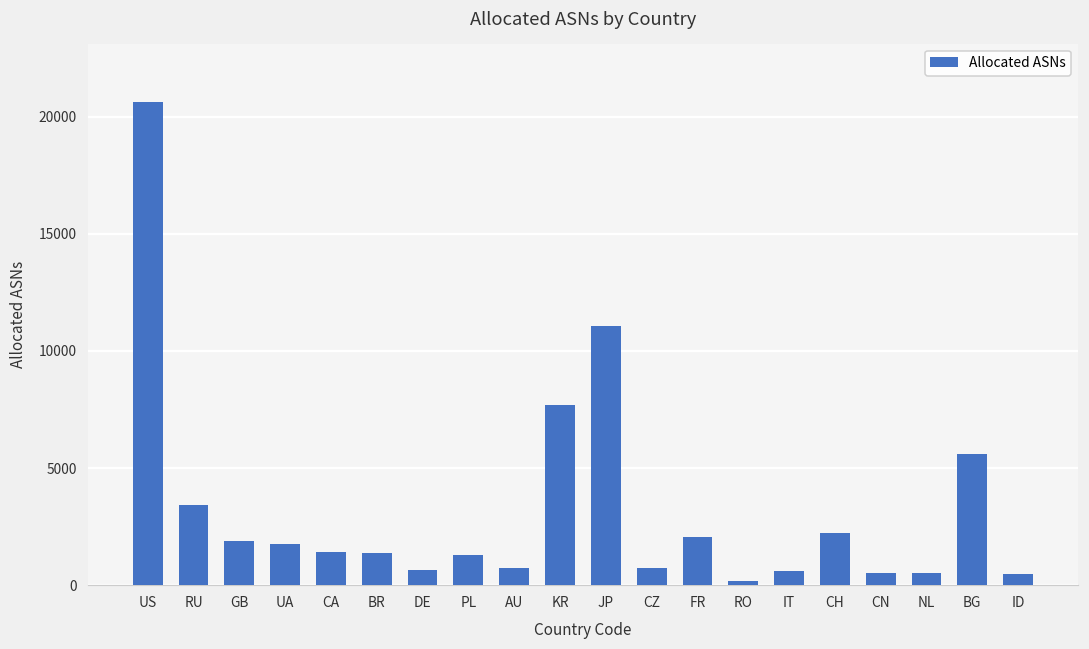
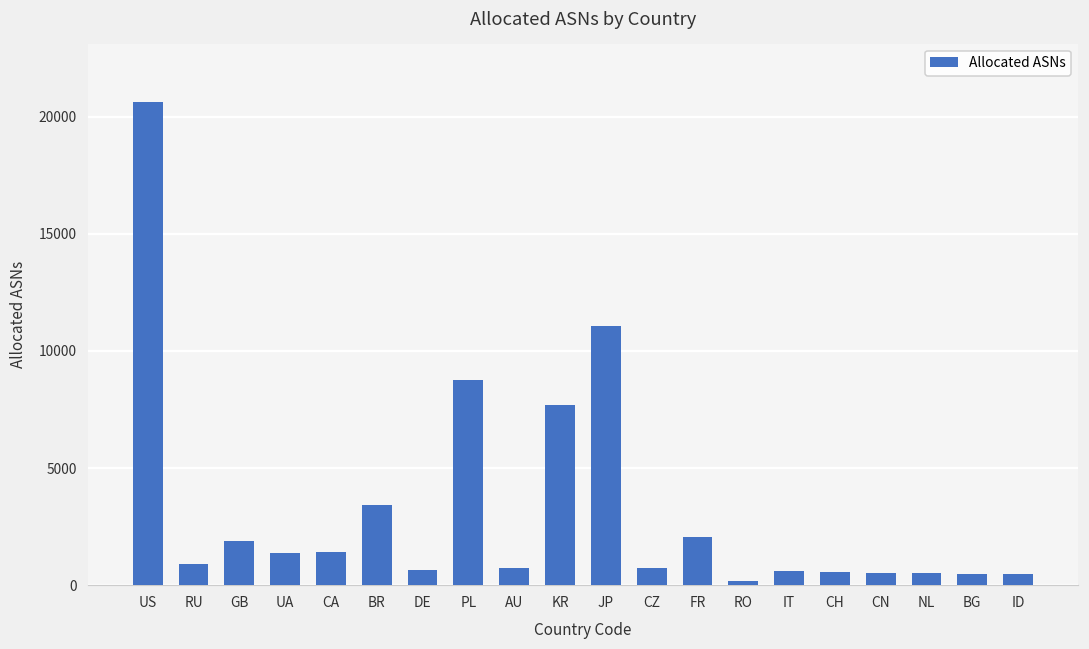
RU: 3400 -> 900
UA: 1800 -> 1400
BR: 1400 -> 3400
PL: 1300 -> 8800
CH: 2200 -> 600
BG: 5600 -> 500
